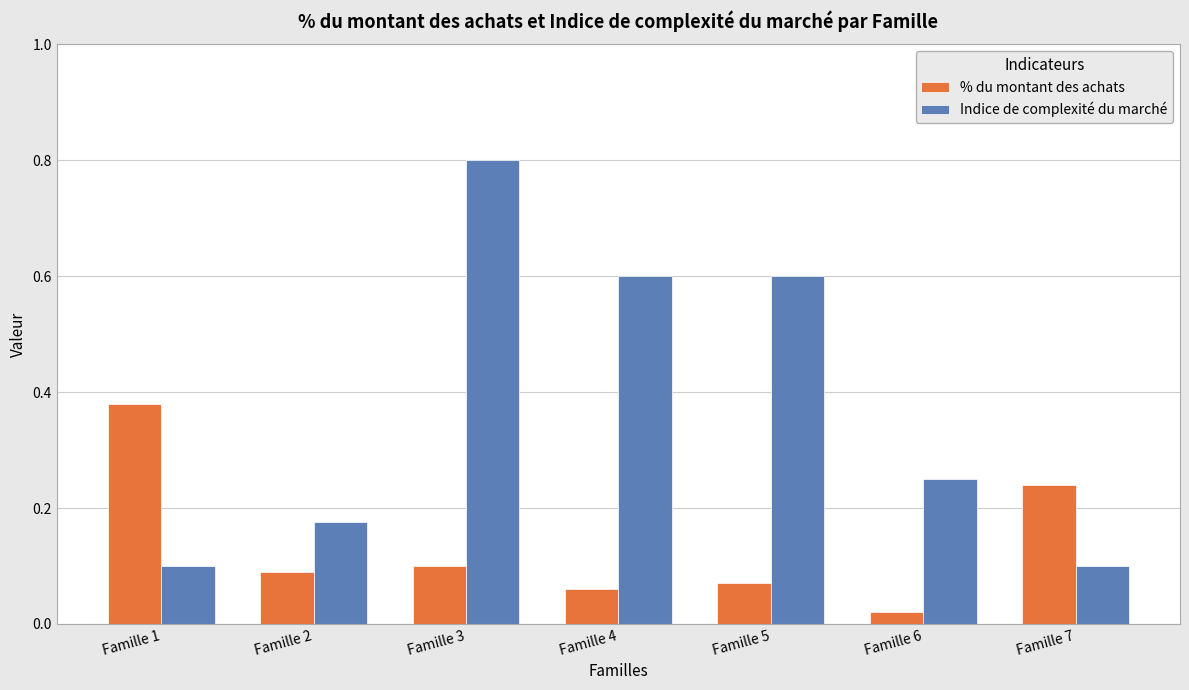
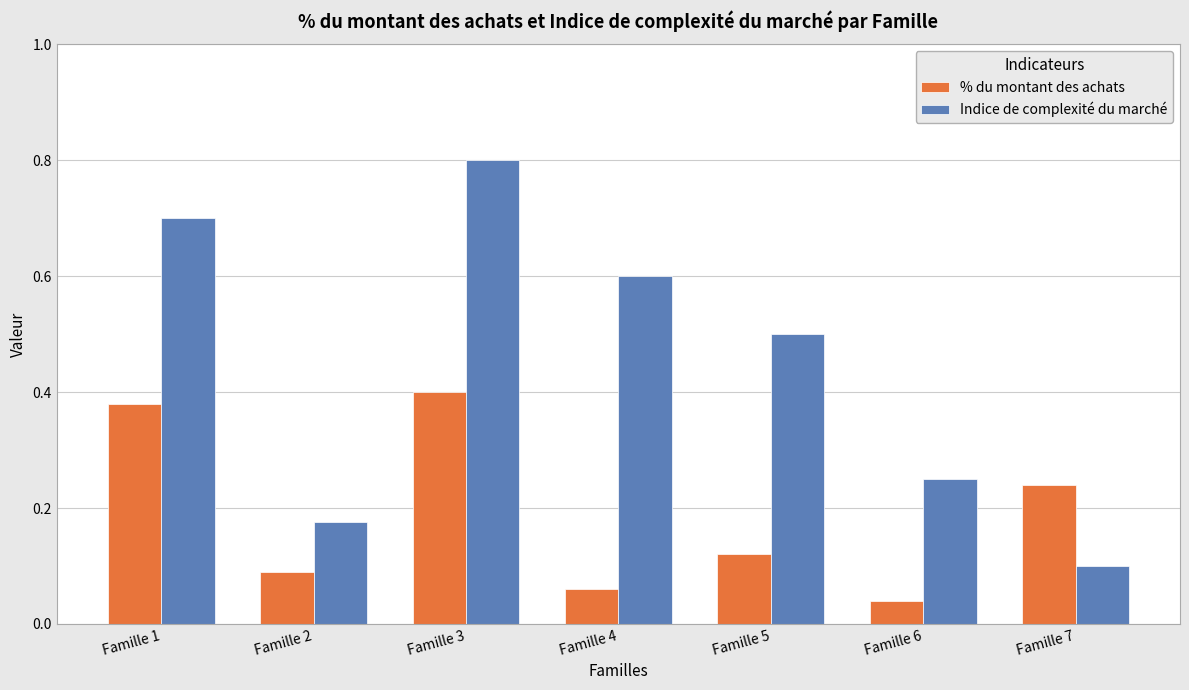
Indice de complexité du marché, Famille 1: 0.1 -> 0.7
% du montant des achats, Famille 3: 0.1 -> 0.4
% du montant des achats, Famille 5: 0.07 -> 0.12
Indice de complexité du marché, Famille 5: 0.6 -> 0.5
% du montant des achats, Famille 6: 0.02 -> 0.04
